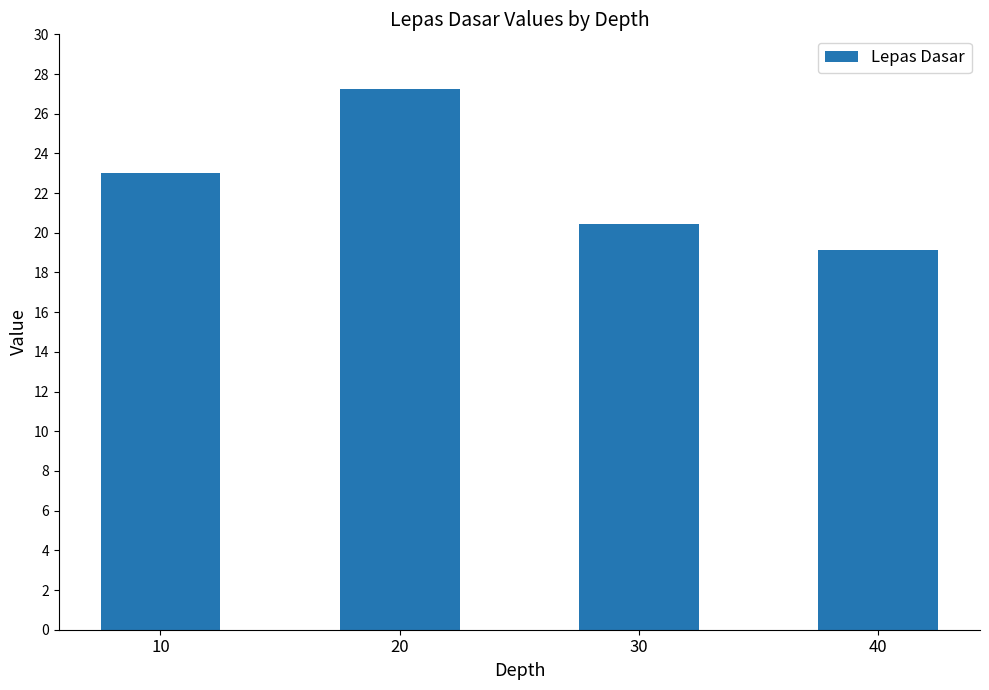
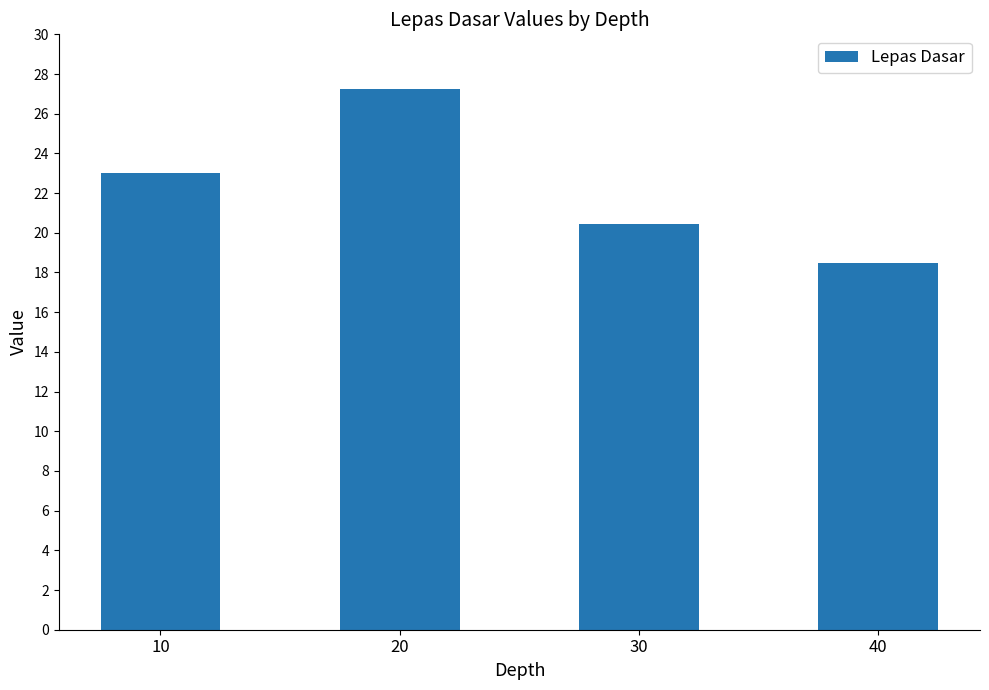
40: 19.2 -> 18.5
